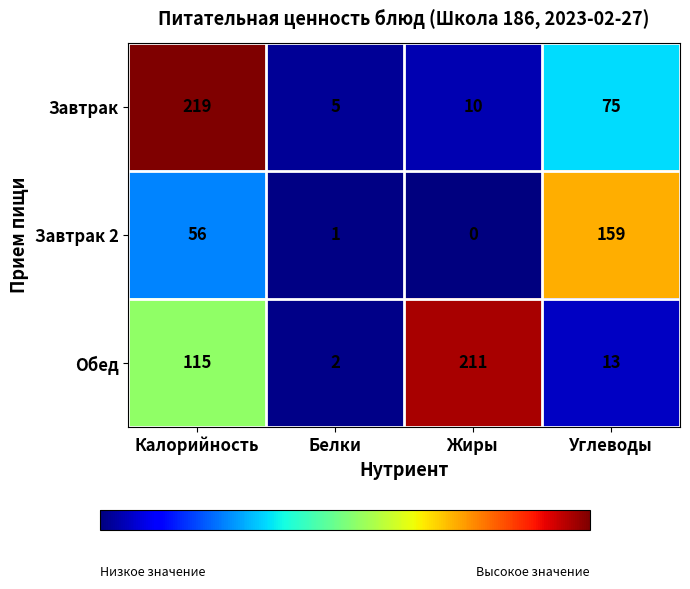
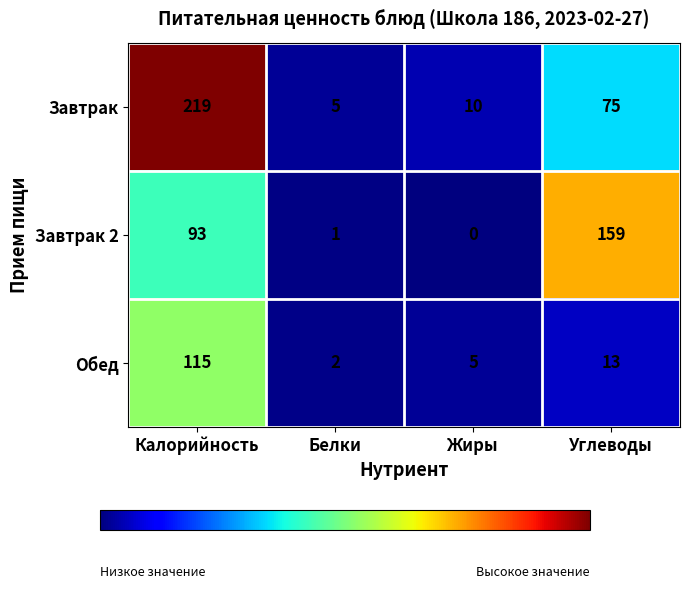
Завтрак 2, Калорийность: 56 -> 93
Обед, Жиры: 211 -> 5
